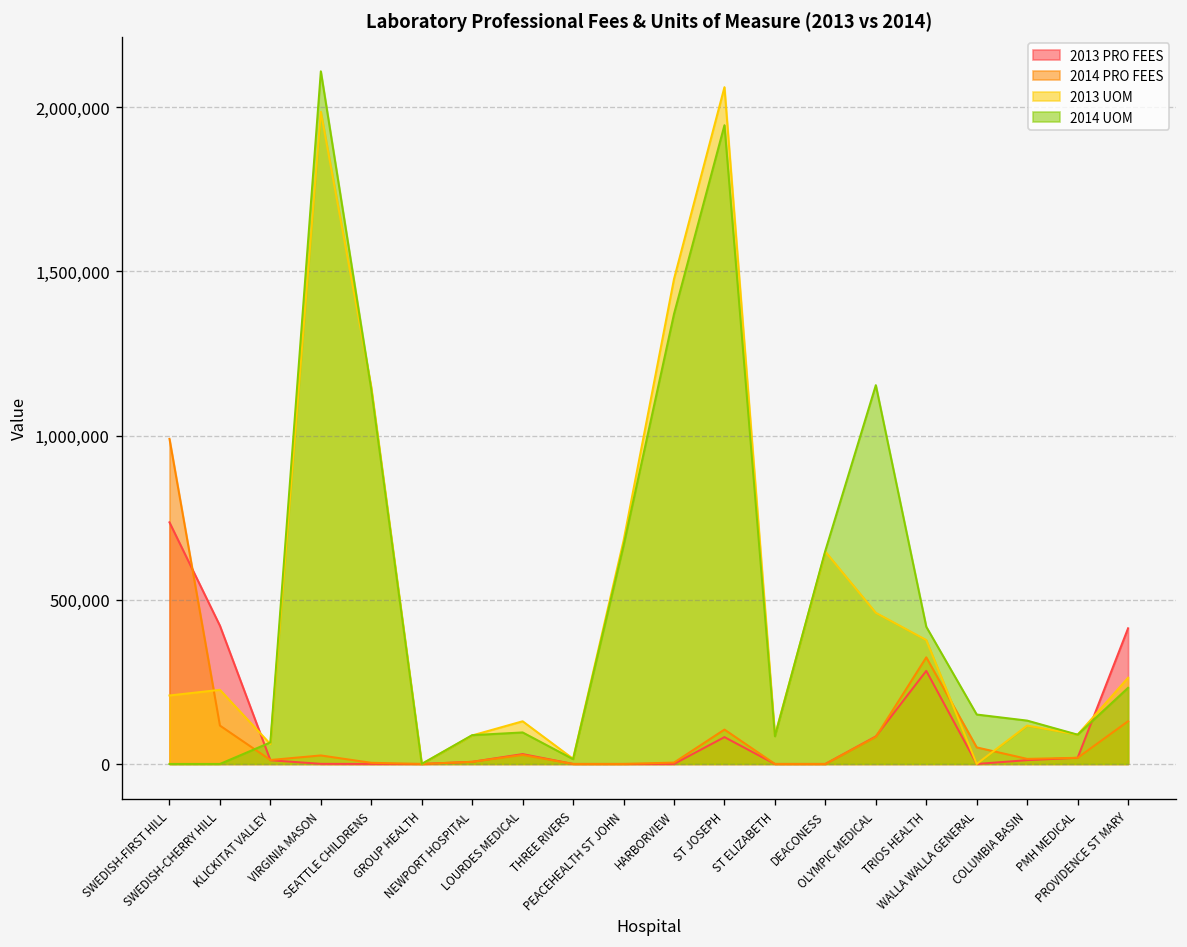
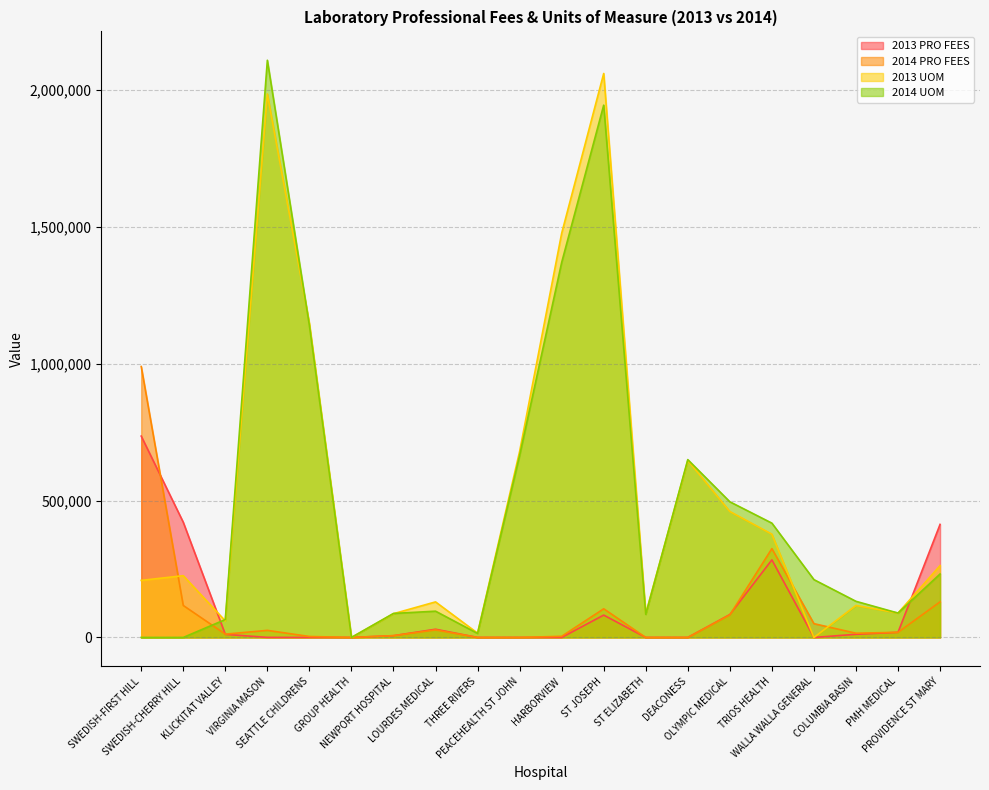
2014 UOM, OLYMPIC MEDICAL: 1,150,000 -> 500,000
2014 UOM, WALLA WALLA GENERAL: 150,000 -> 210,000
